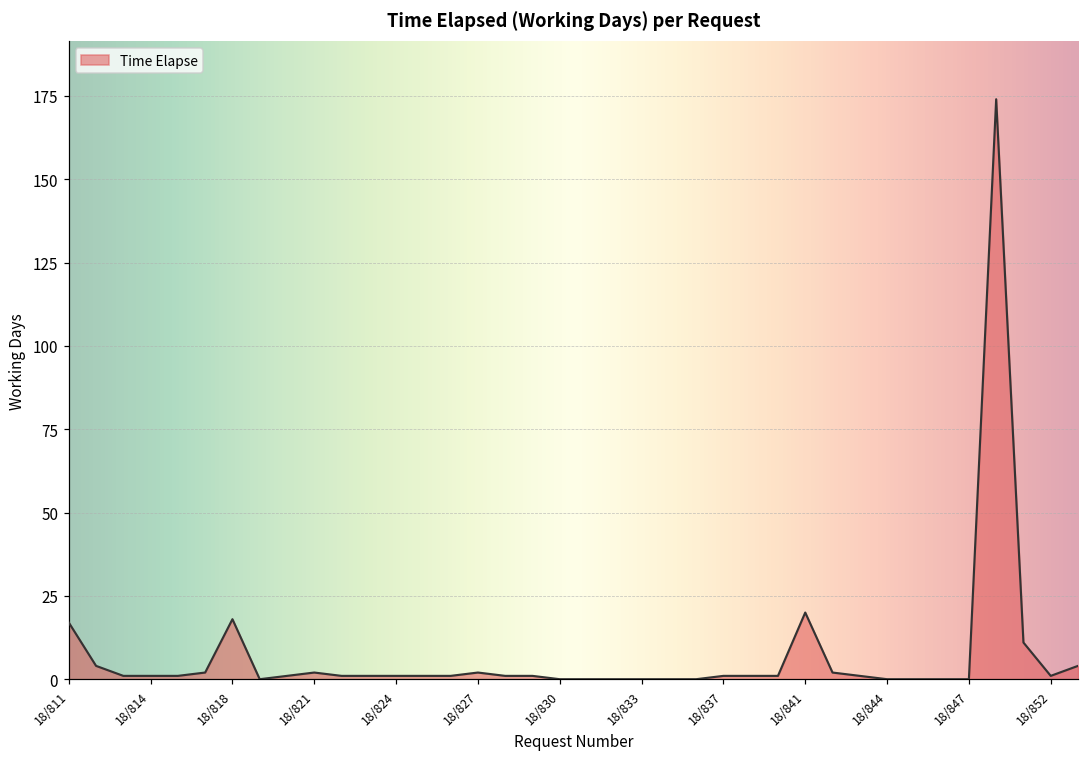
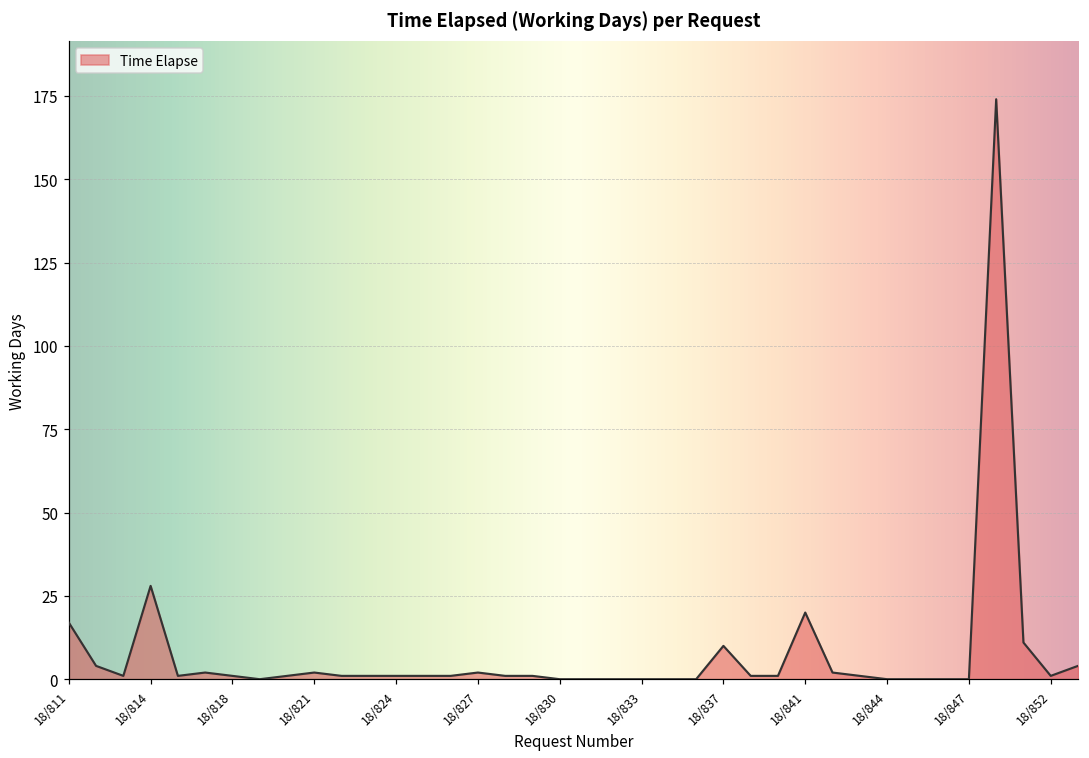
18/814: 1 -> 28
18/818: 18 -> 1
18/837: 1 -> 10
